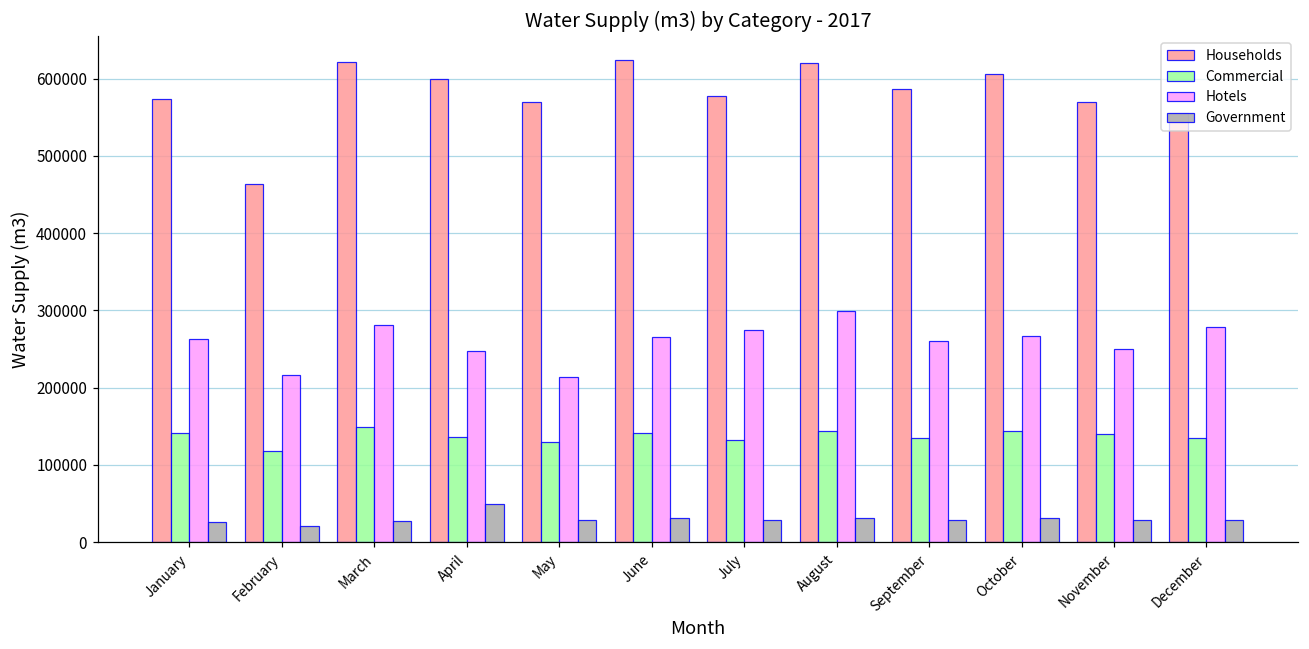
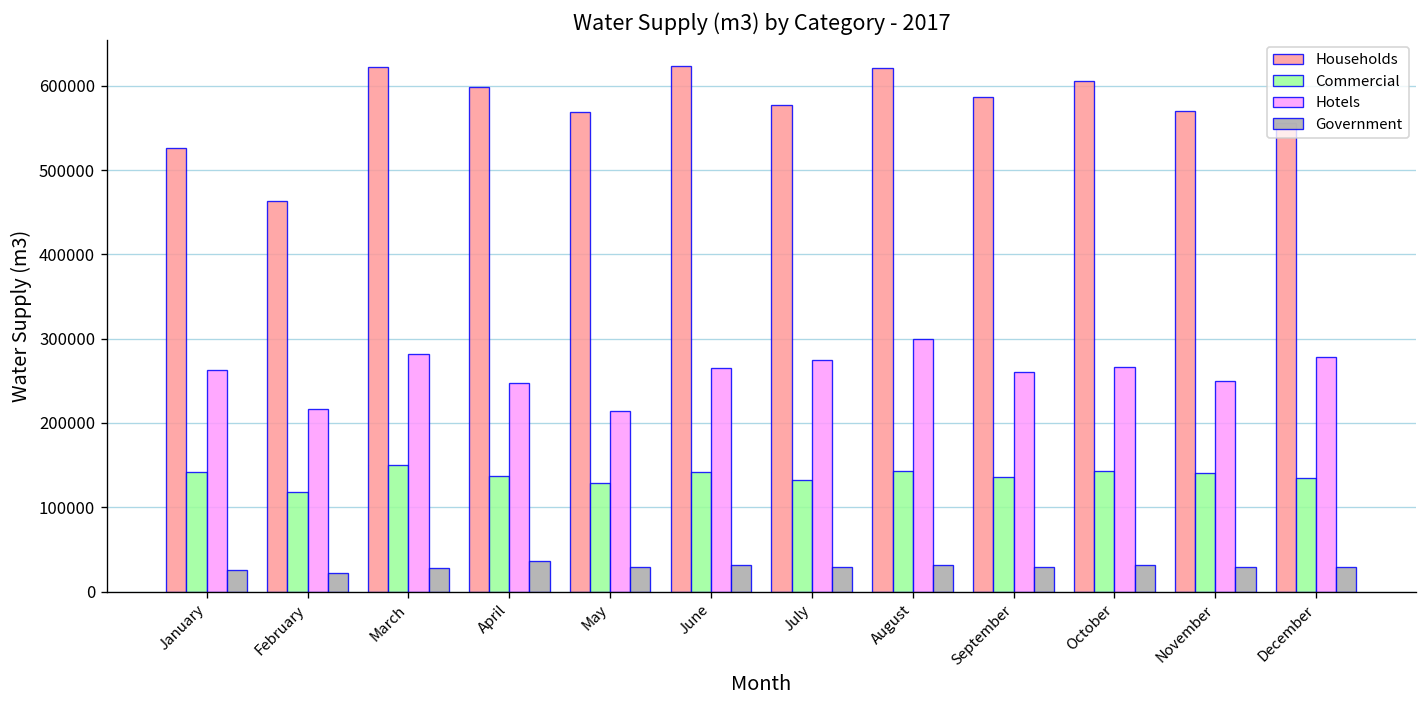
Households, January: 570000 -> 530000
Government, April: 50000 -> 40000
